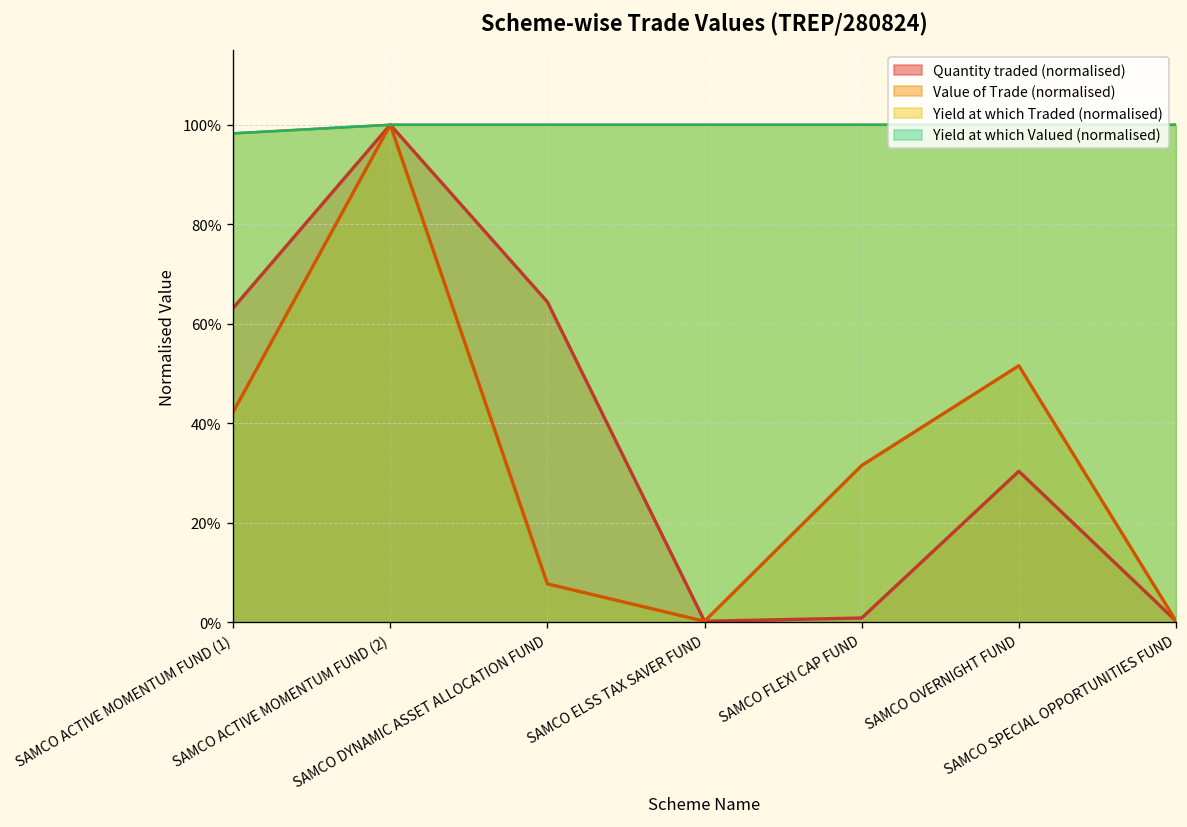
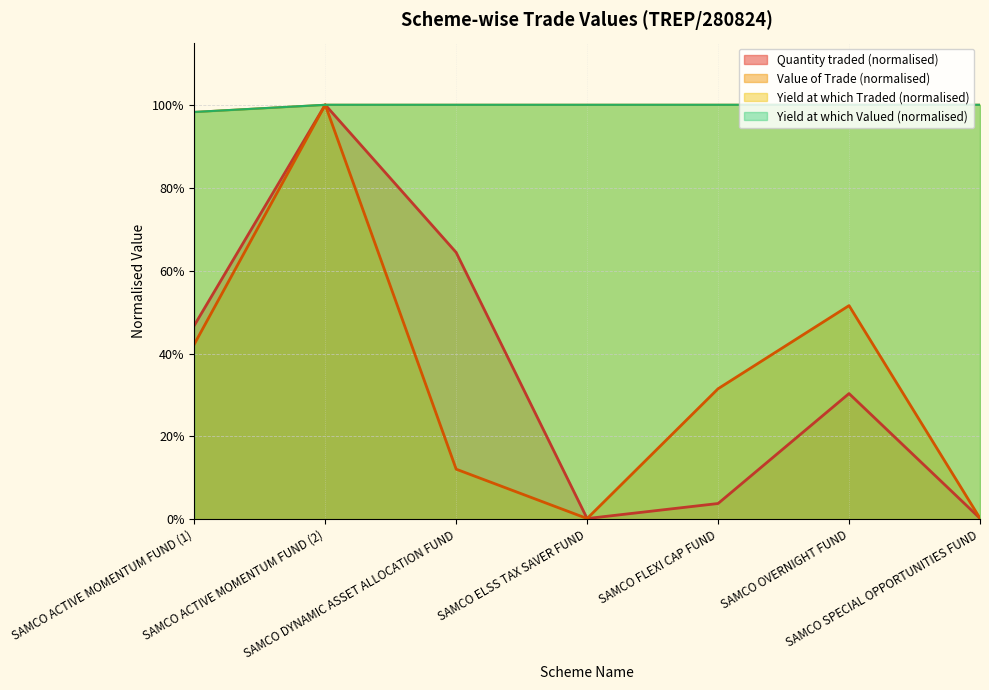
Quantity traded (normalised), SAMCO ACTIVE MOMENTUM FUND (1): 63% -> 47%
Value of Trade (normalised), SAMCO DYNAMIC ASSET ALLOCATION FUND: 8% -> 12%
Quantity traded (normalised), SAMCO FLEXI CAP FUND: 1% -> 4%
